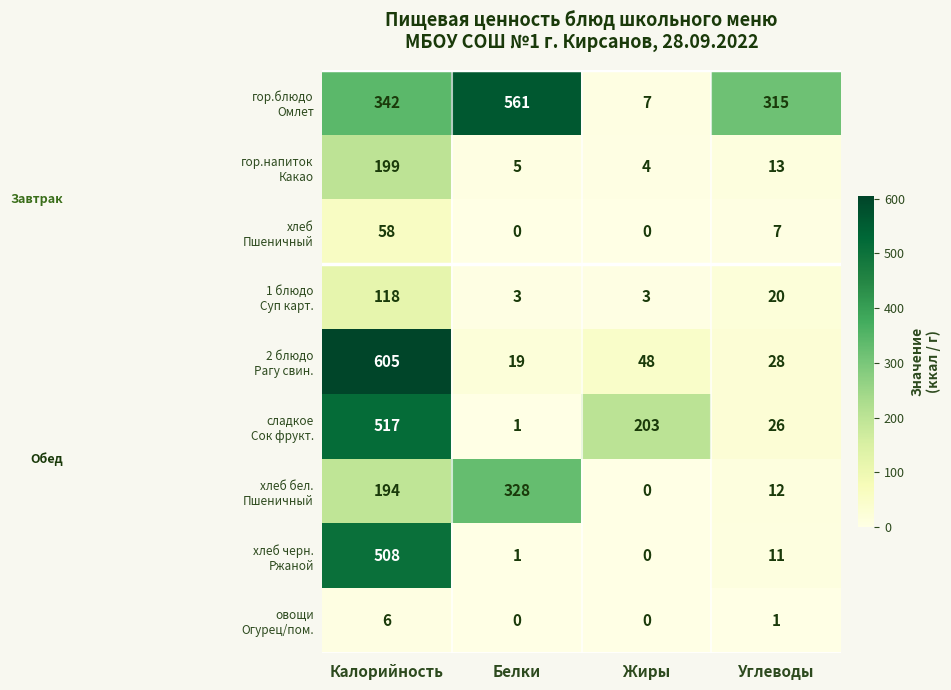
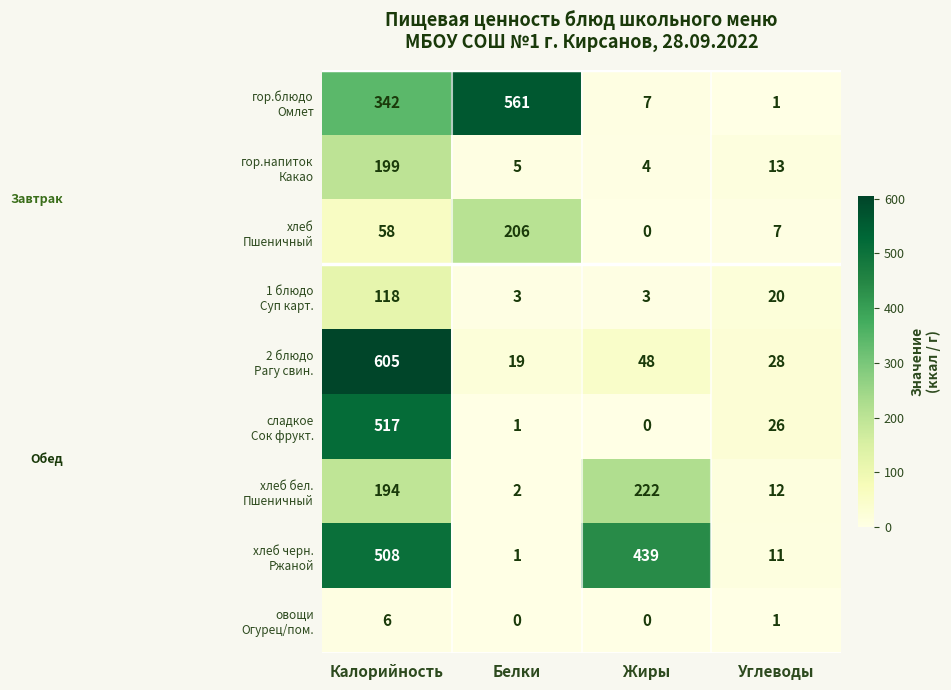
гор.блюдо Омлет, Углеводы: 315 -> 1
хлеб Пшеничный, Белки: 0 -> 206
сладкое Сок фрукт., Жиры: 203 -> 0
хлеб бел. Пшеничный, Белки: 328 -> 2
хлеб бел. Пшеничный, Жиры: 0 -> 222
хлеб черн. Ржаной, Жиры: 0 -> 439
